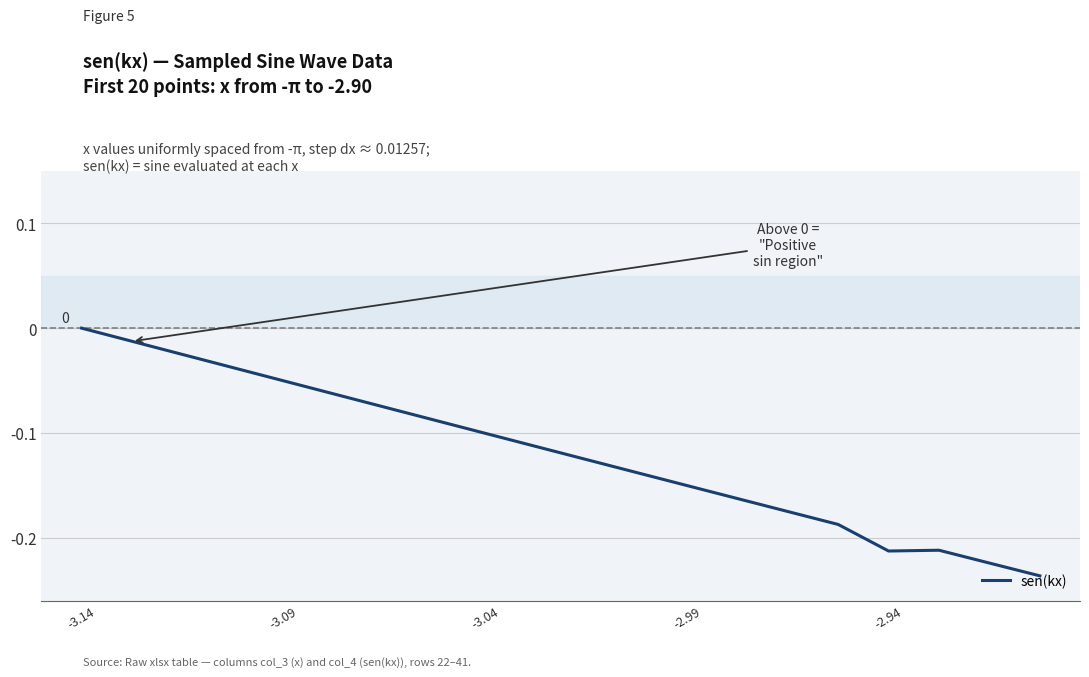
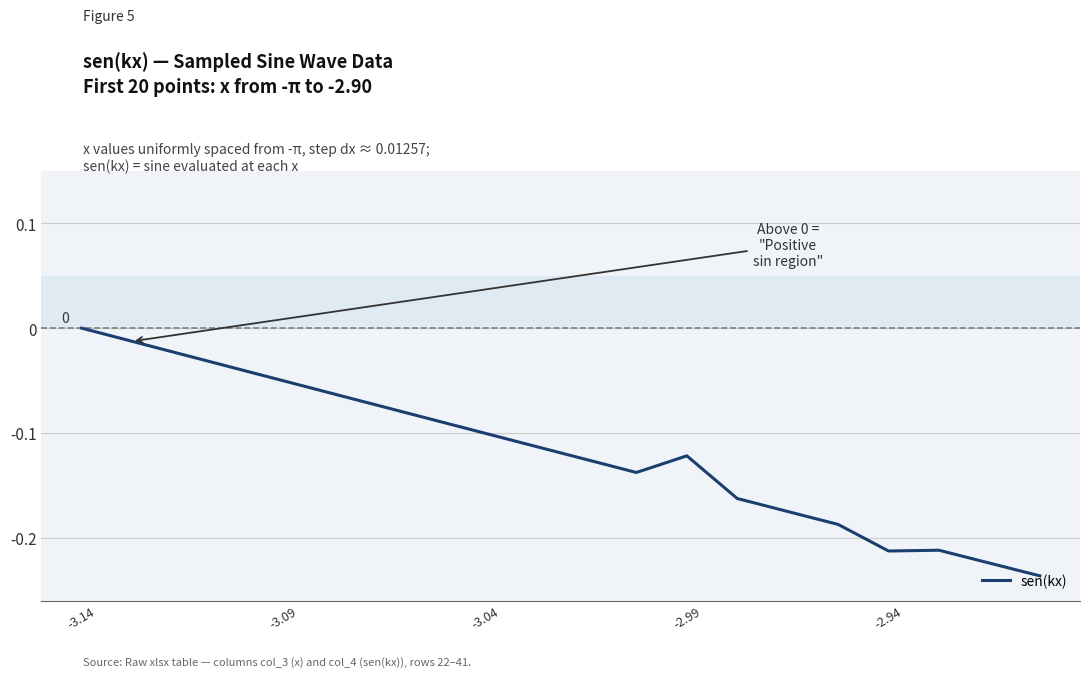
-2.99: -0.150 -> -0.122
